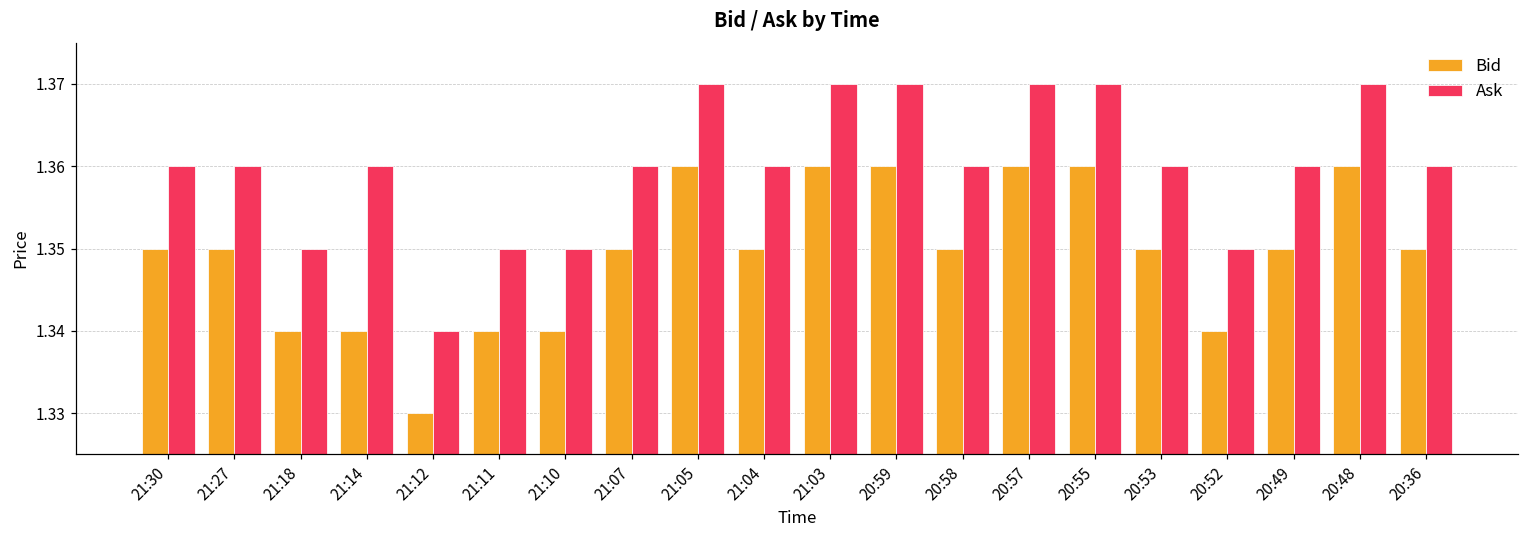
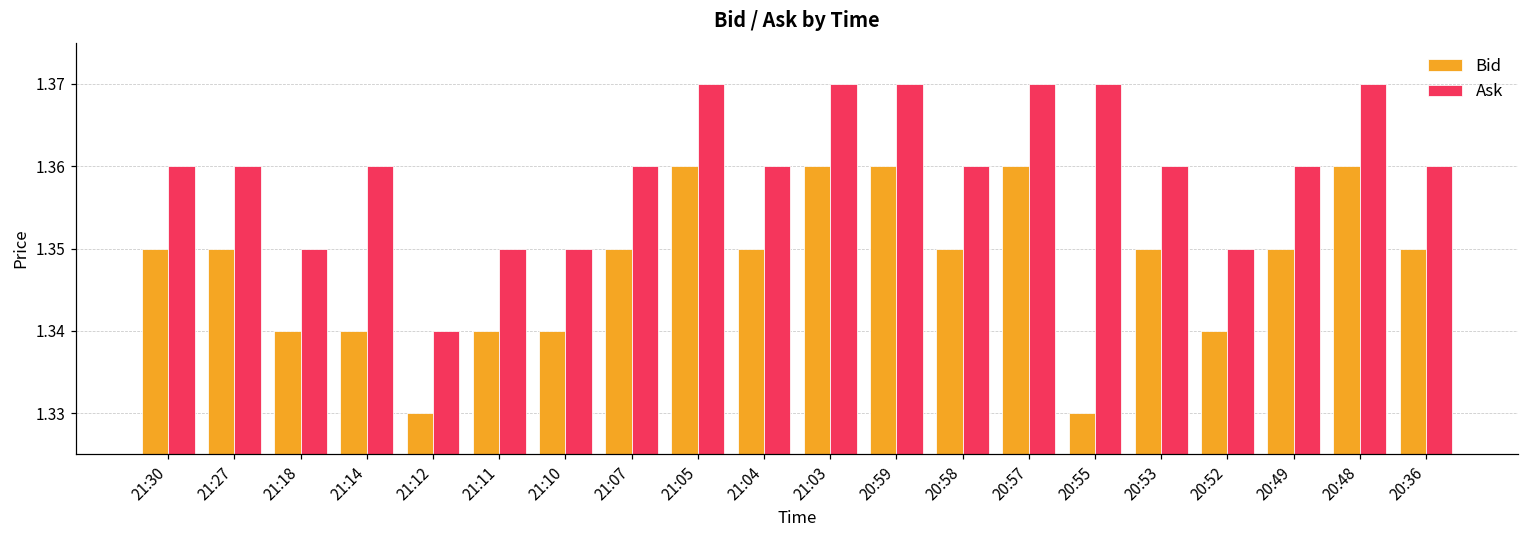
Bid, 20:55: 1.36 -> 1.33
